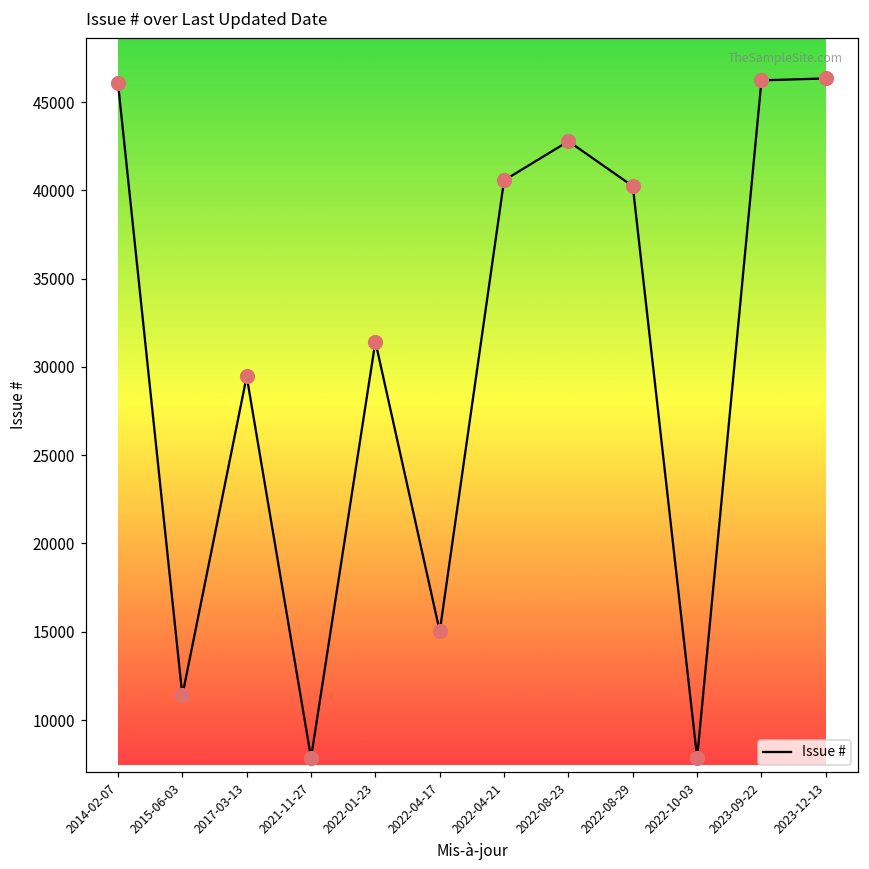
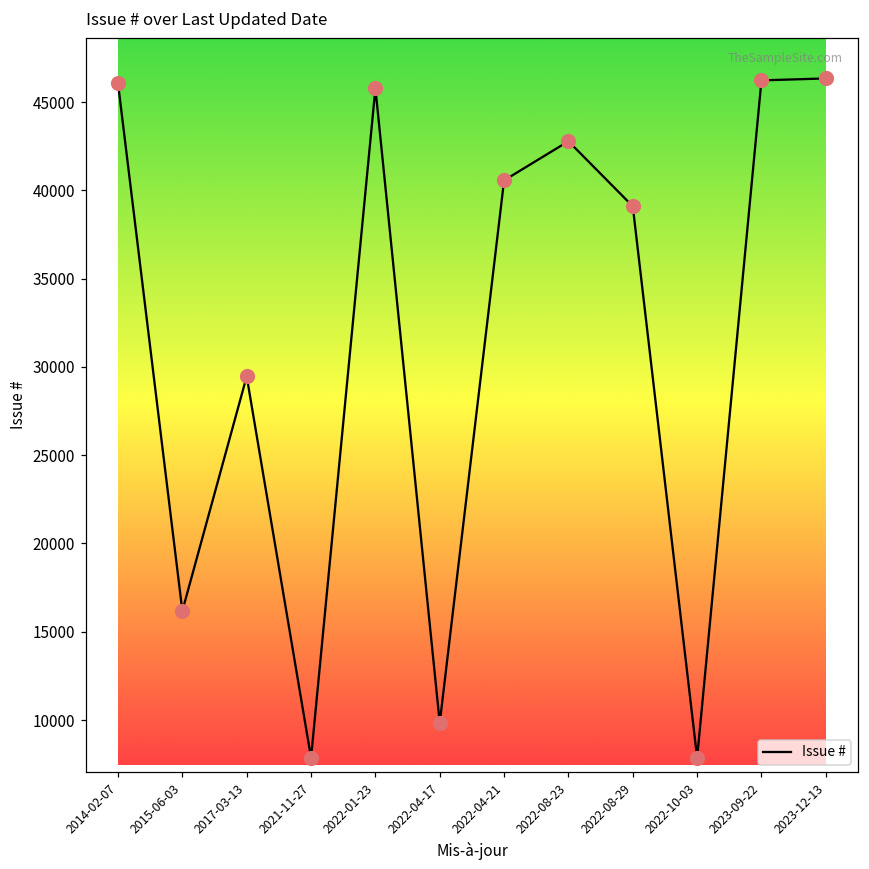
2015-06-03: 11400 -> 16200
2022-01-23: 31400 -> 45800
2022-04-17: 15000 -> 9800
2022-08-29: 40200 -> 39100
